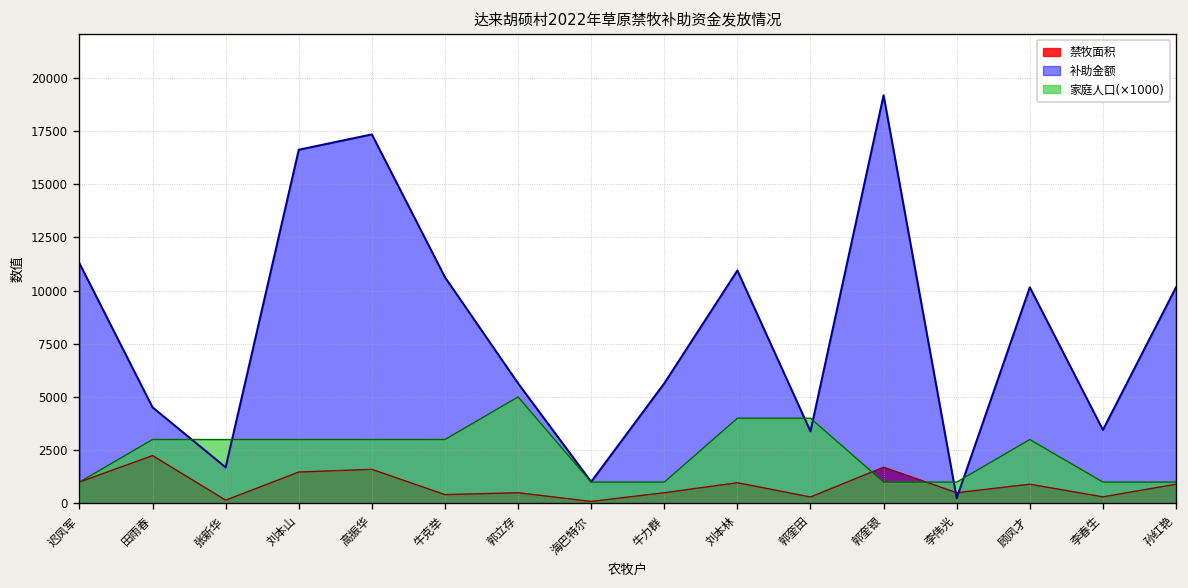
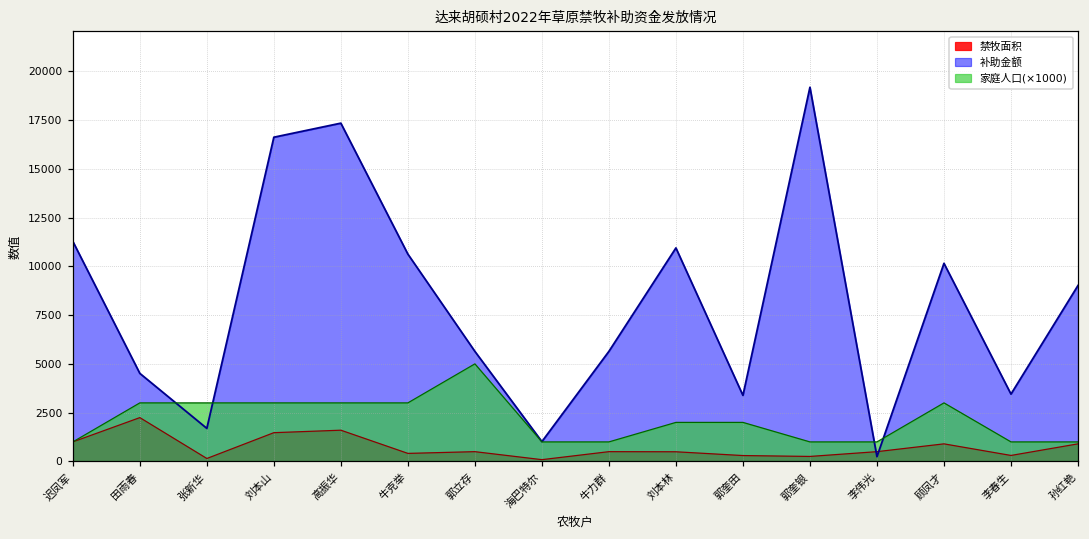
禁牧面积, 刘本林: 1000 -> 500
家庭人口(×1000), 刘本林: 4000 -> 2000
家庭人口(×1000), 郭奎田: 4000 -> 2000
禁牧面积, 郭奎银: 1700 -> 300
补助金额, 孙红艳: 10200 -> 9000
